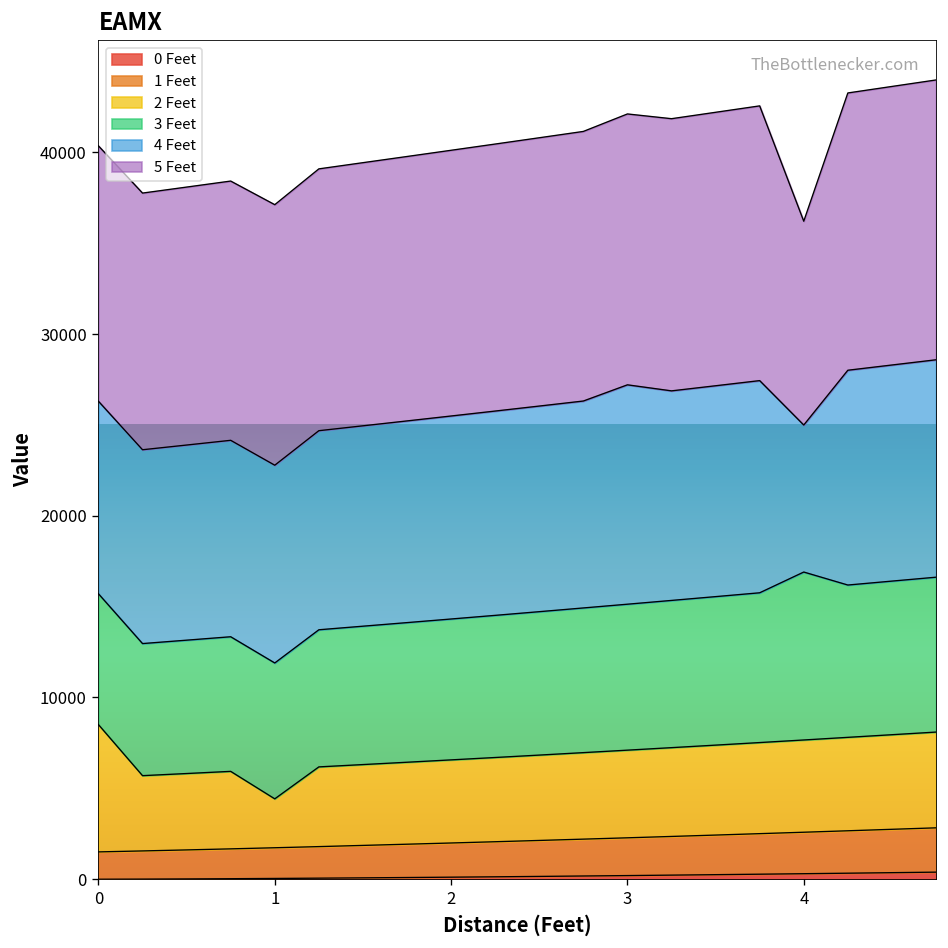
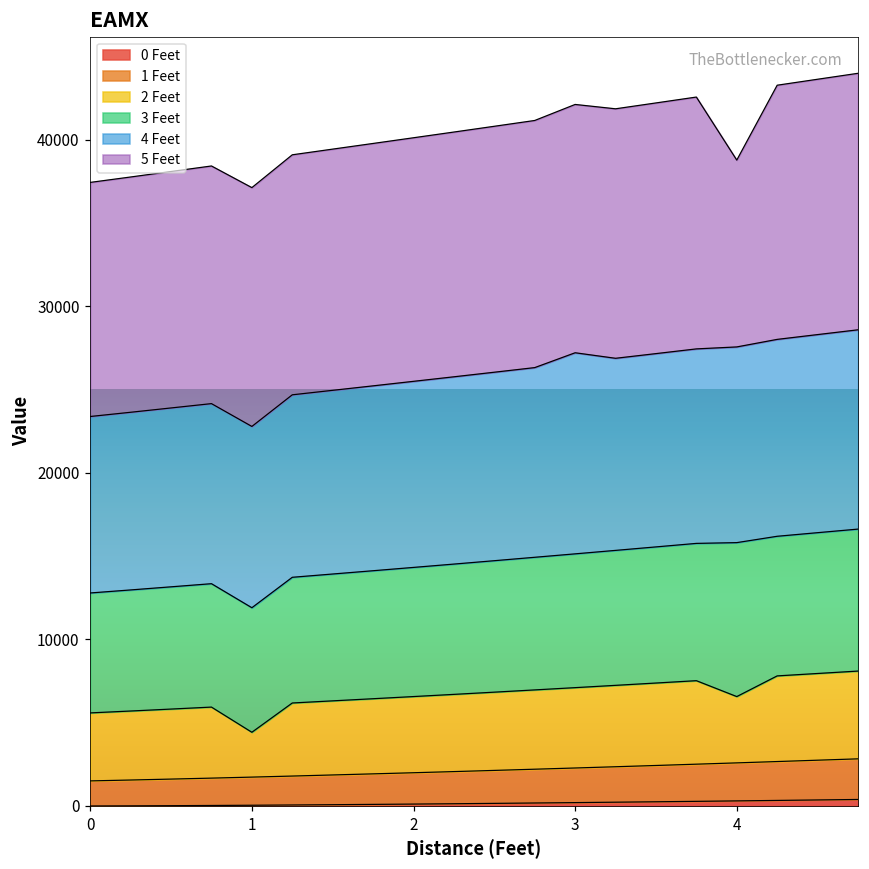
2 Feet, 0: 7000 -> 4100
2 Feet, 4: 5100 -> 4000
4 Feet, 4: 8100 -> 11700
